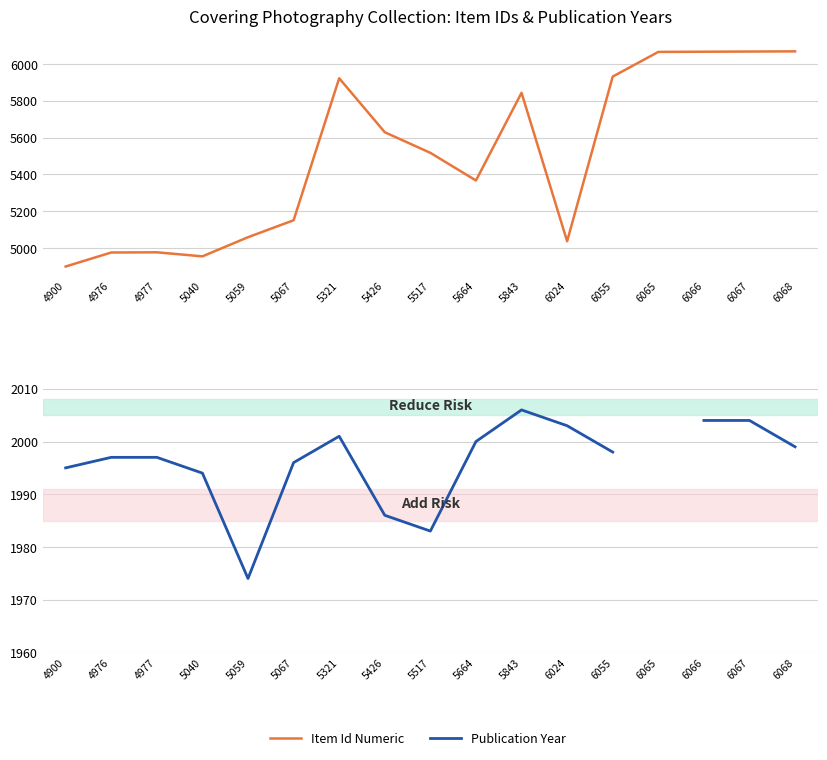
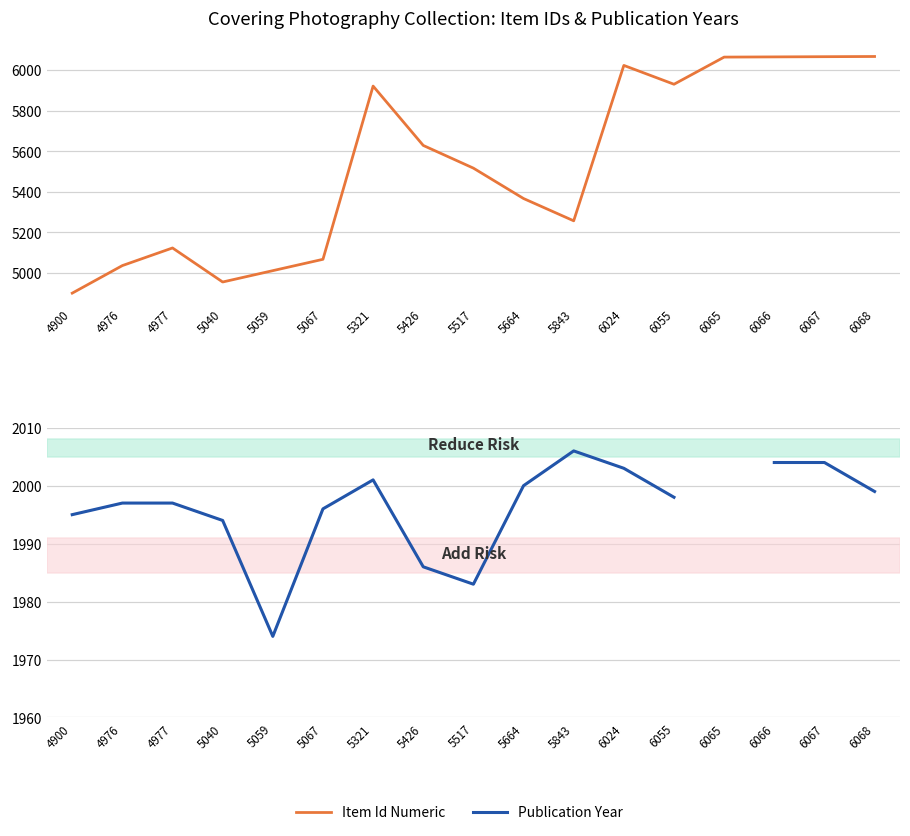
Covering Photography Collection: Item IDs & Publication Years, 4976: 4980 -> 5040
Covering Photography Collection: Item IDs & Publication Years, 4977: 4980 -> 5120
Covering Photography Collection: Item IDs & Publication Years, 5059: 5060 -> 5010
Covering Photography Collection: Item IDs & Publication Years, 5067: 5150 -> 5070
Covering Photography Collection: Item IDs & Publication Years, 5843: 5840 -> 5260
Covering Photography Collection: Item IDs & Publication Years, 6024: 5040 -> 6020
